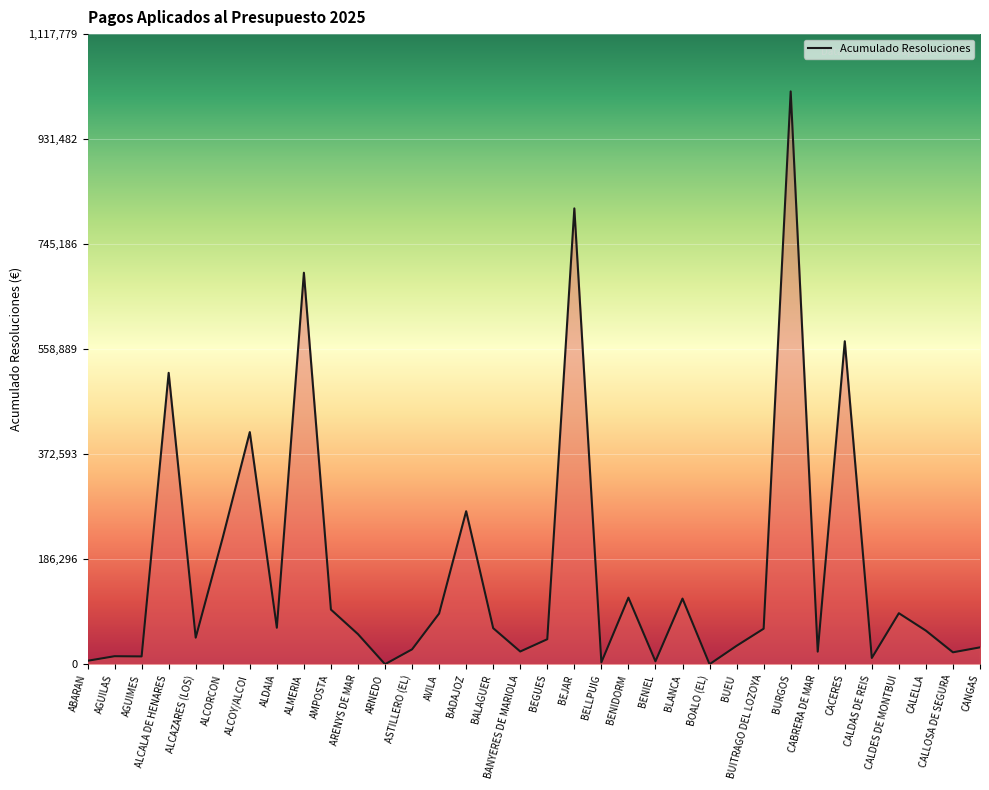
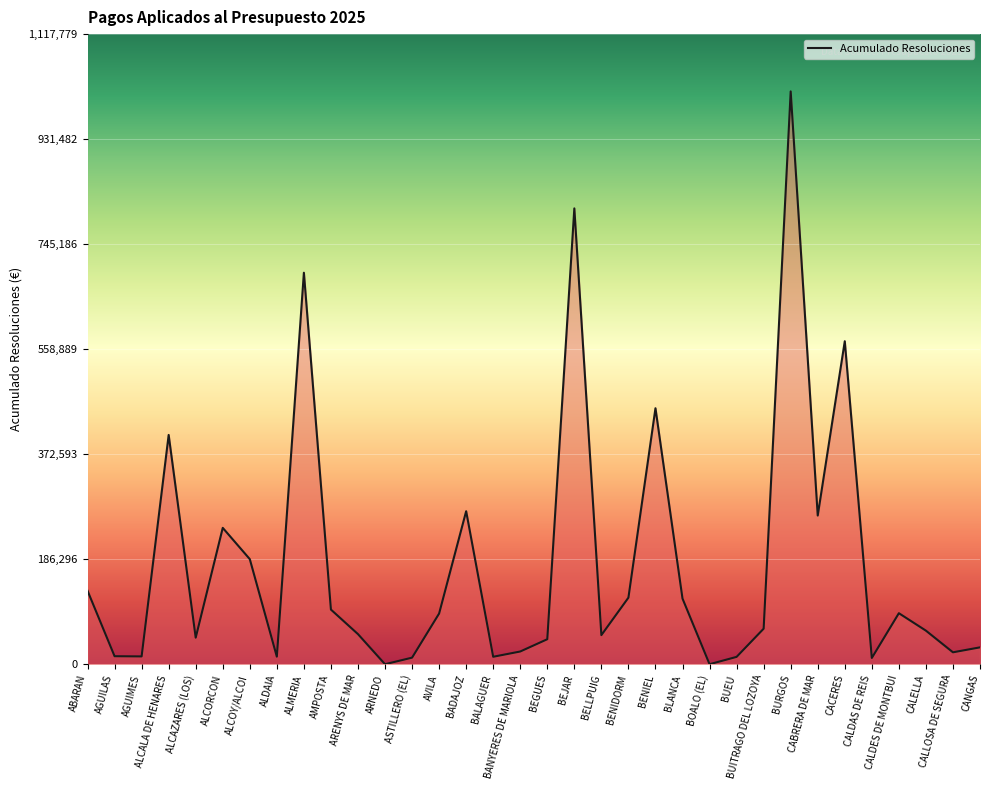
ABARAN: 10,000 -> 130,000
ALCALA DE HENARES: 520,000 -> 410,000
ALCORCON: 220,000 -> 240,000
ALCOY/ALCOI: 410,000 -> 190,000
ALDAIA: 60,000 -> 10,000
ASTILLERO (EL): 30,000 -> 10,000
BALAGUER: 60,000 -> 10,000
BELLPUIG: 0 -> 50,000
BENIEL: 10,000 -> 450,000
BUEU: 30,000 -> 10,000
CABRERA DE MAR: 20,000 -> 260,000
